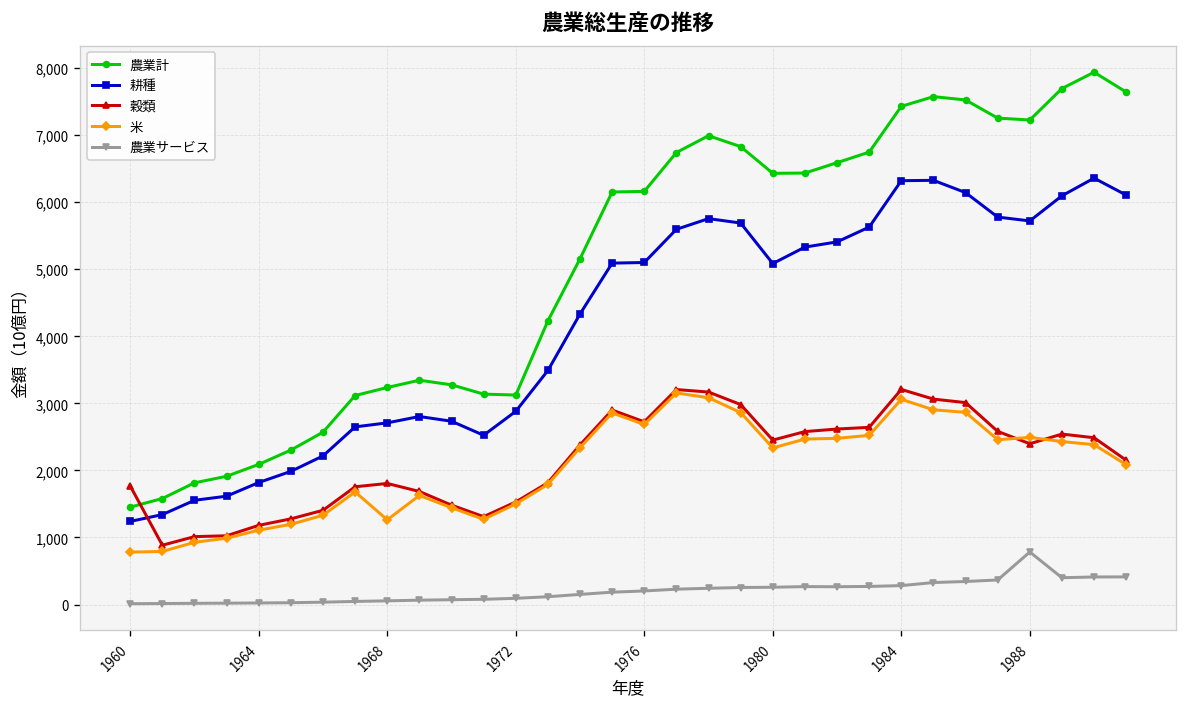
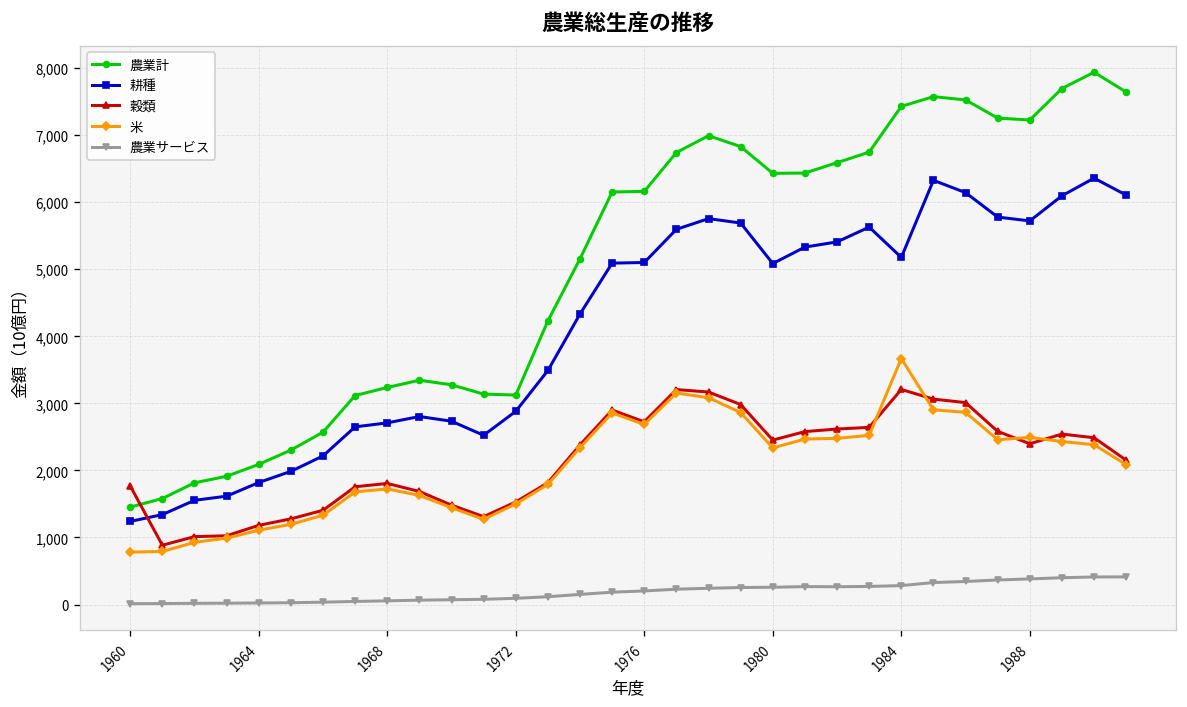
米, 1968: 1,300 -> 1,700
耕種, 1984: 6,300 -> 5,200
米, 1984: 3,100 -> 3,700
農業サービス, 1988: 800 -> 400
